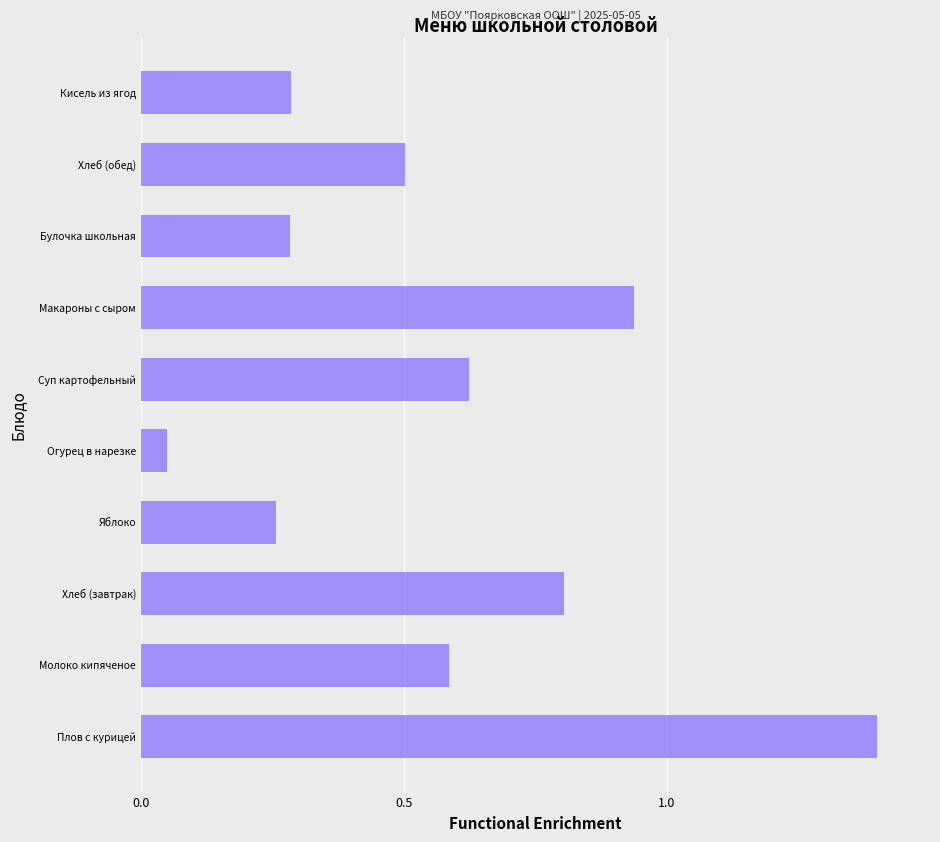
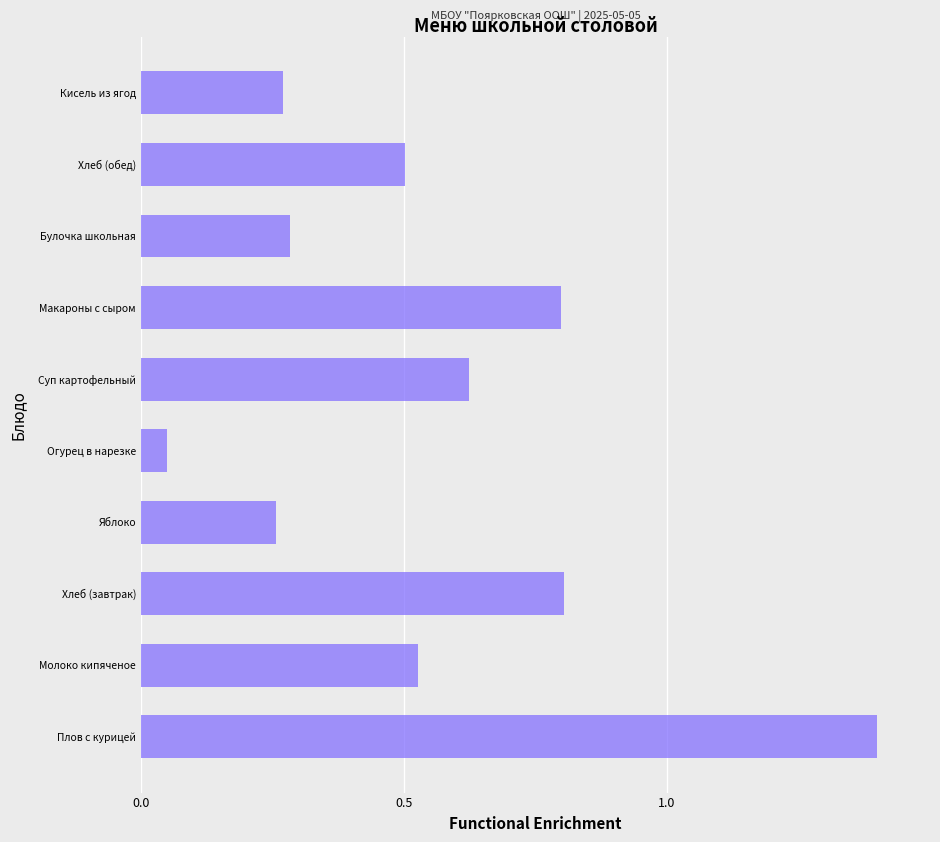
Кисель из ягод: 0.29 -> 0.27
Макароны с сыром: 0.94 -> 0.80
Молоко кипяченое: 0.59 -> 0.53
